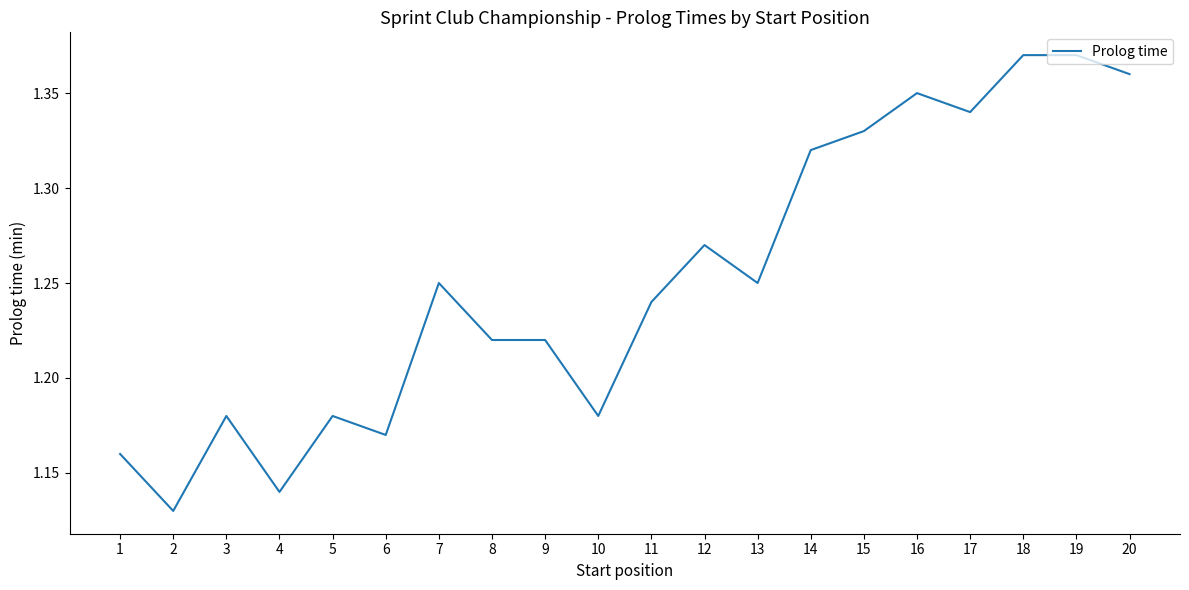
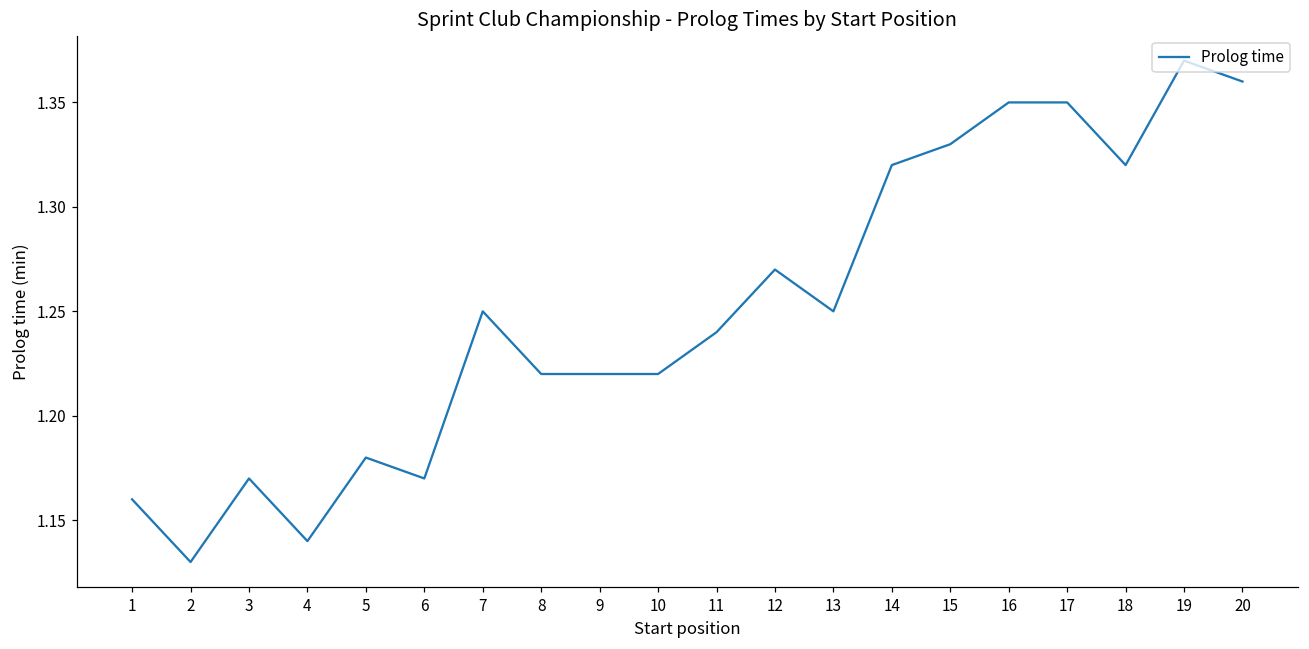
3: 1.18 -> 1.17
10: 1.18 -> 1.22
17: 1.34 -> 1.35
18: 1.37 -> 1.32
